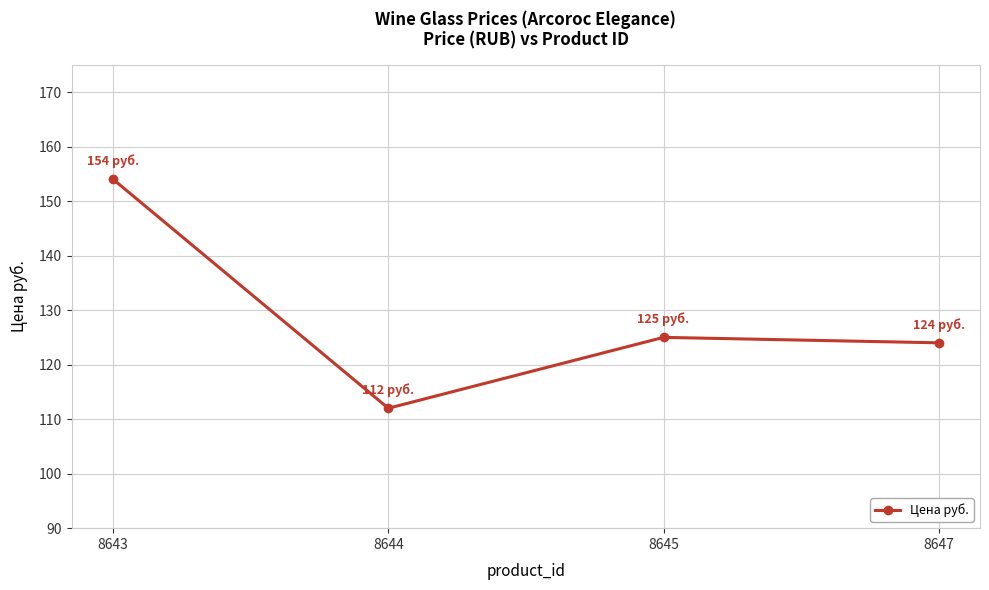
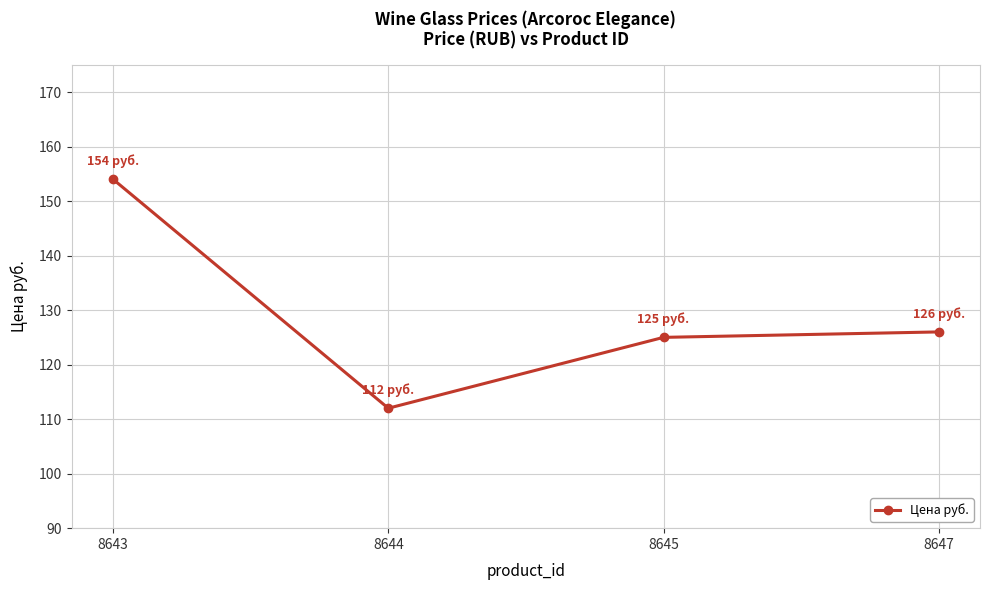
8647: 124 -> 126
